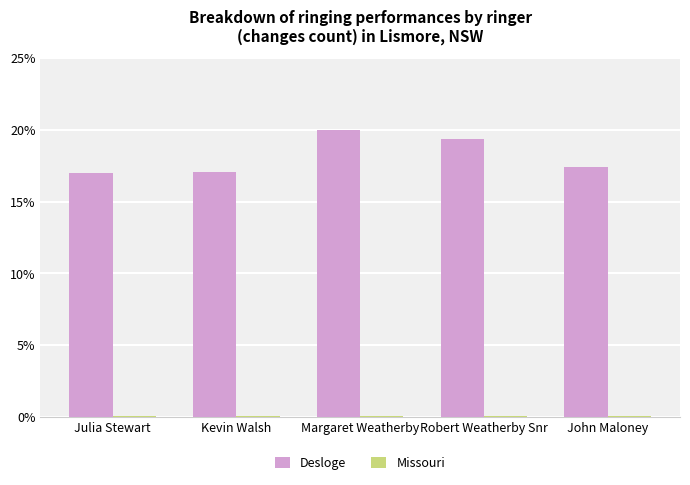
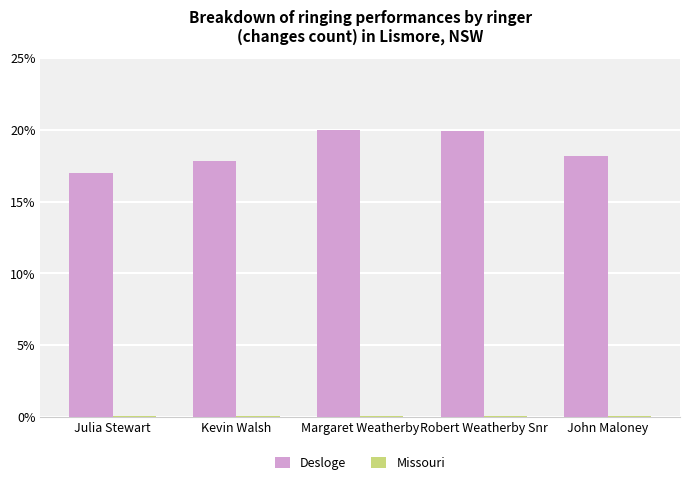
Desloge, Kevin Walsh: 17.0% -> 17.8%
Desloge, Robert Weatherby Snr: 19.4% -> 19.9%
Desloge, John Maloney: 17.4% -> 18.2%
